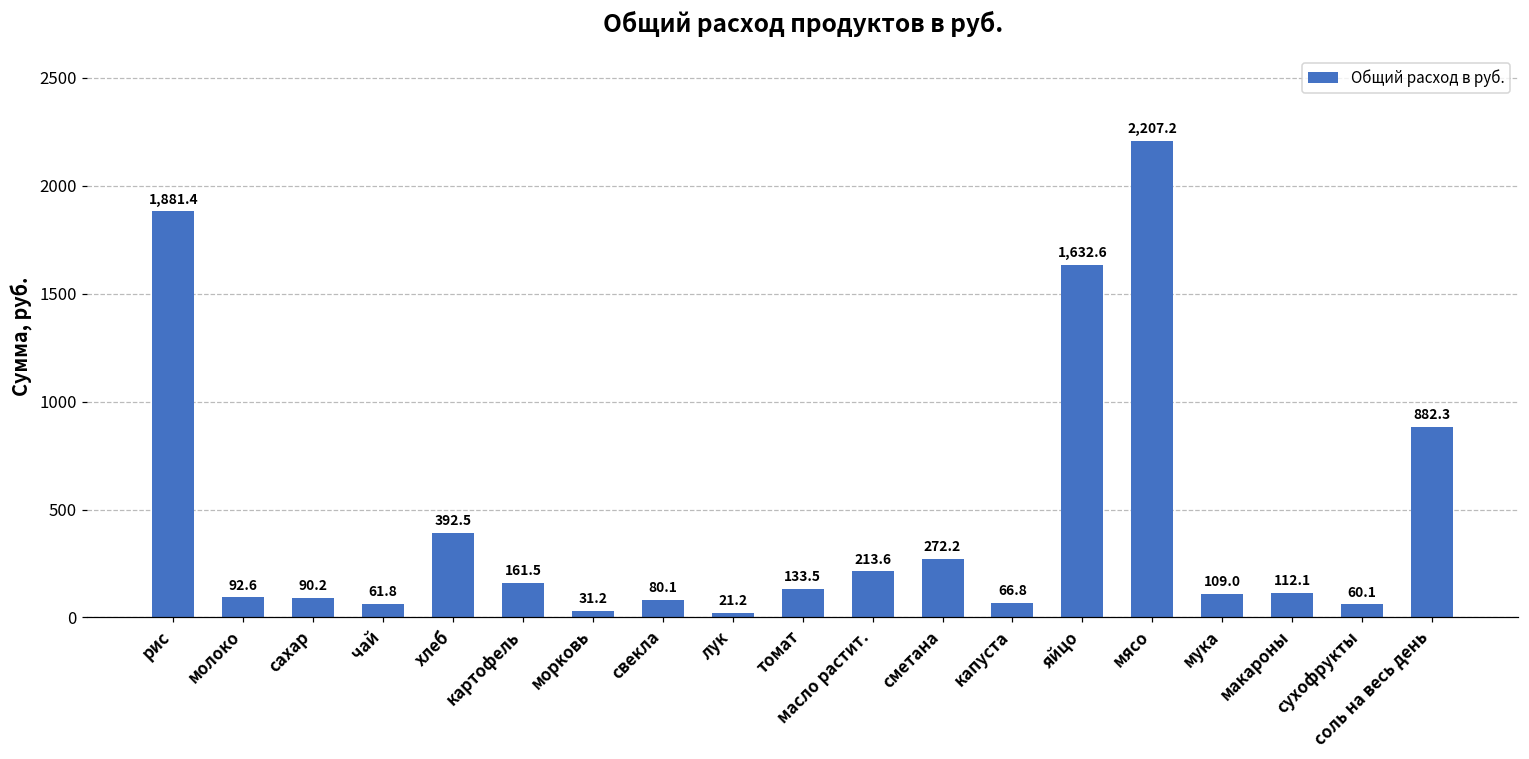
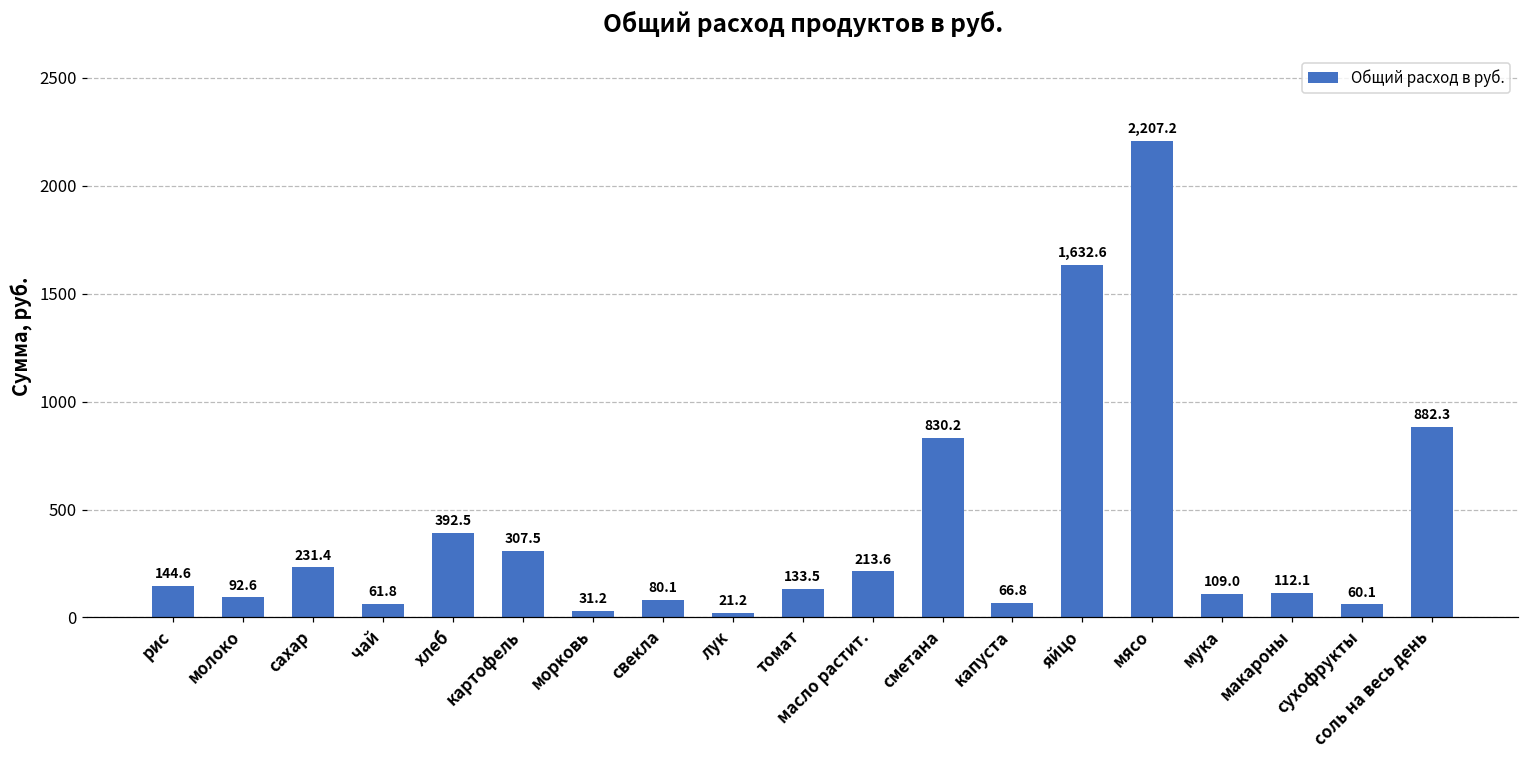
рис: 1,881.4 -> 144.6
сахар: 90.2 -> 231.4
картофель: 161.5 -> 307.5
сметана: 272.2 -> 830.2
